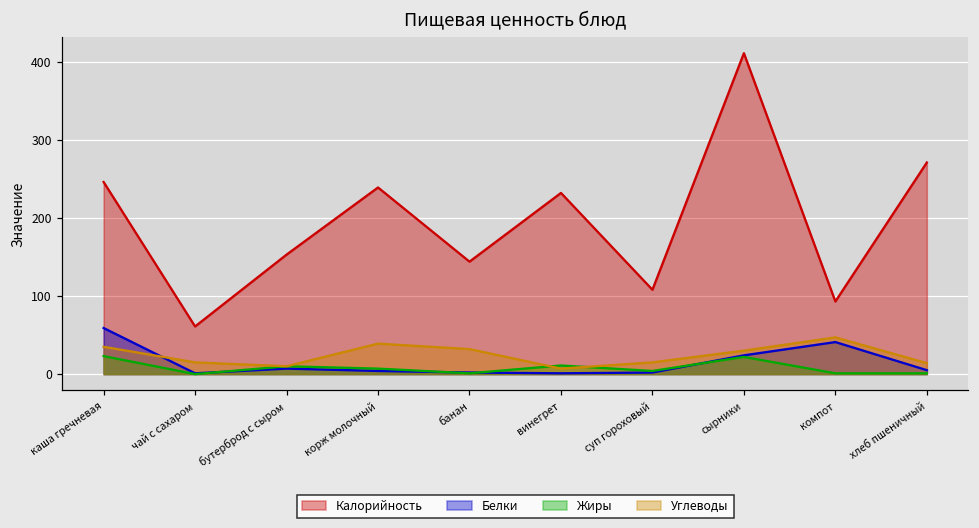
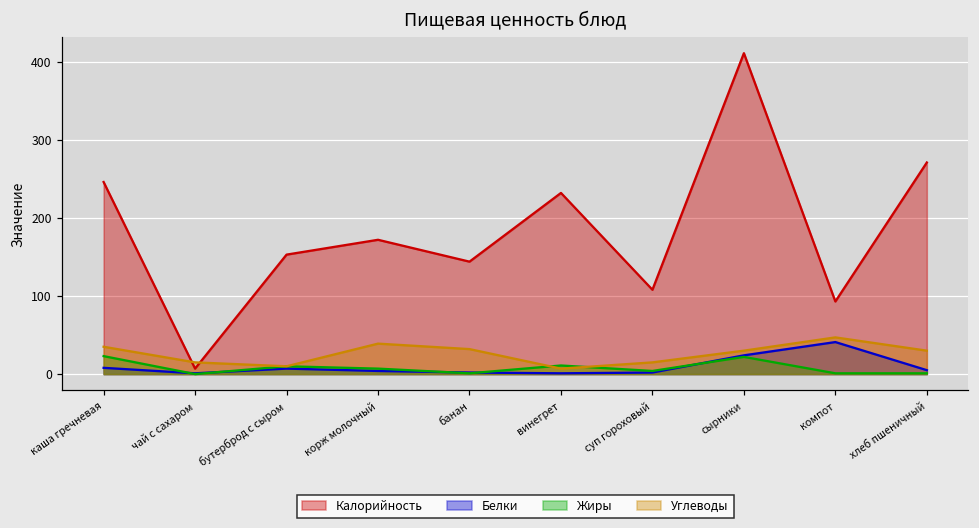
Белки, каша гречневая: 60 -> 10
Калорийность, чай с сахаром: 60 -> 10
Калорийность, корж молочный: 240 -> 170
Углеводы, хлеб пшеничный: 10 -> 30
